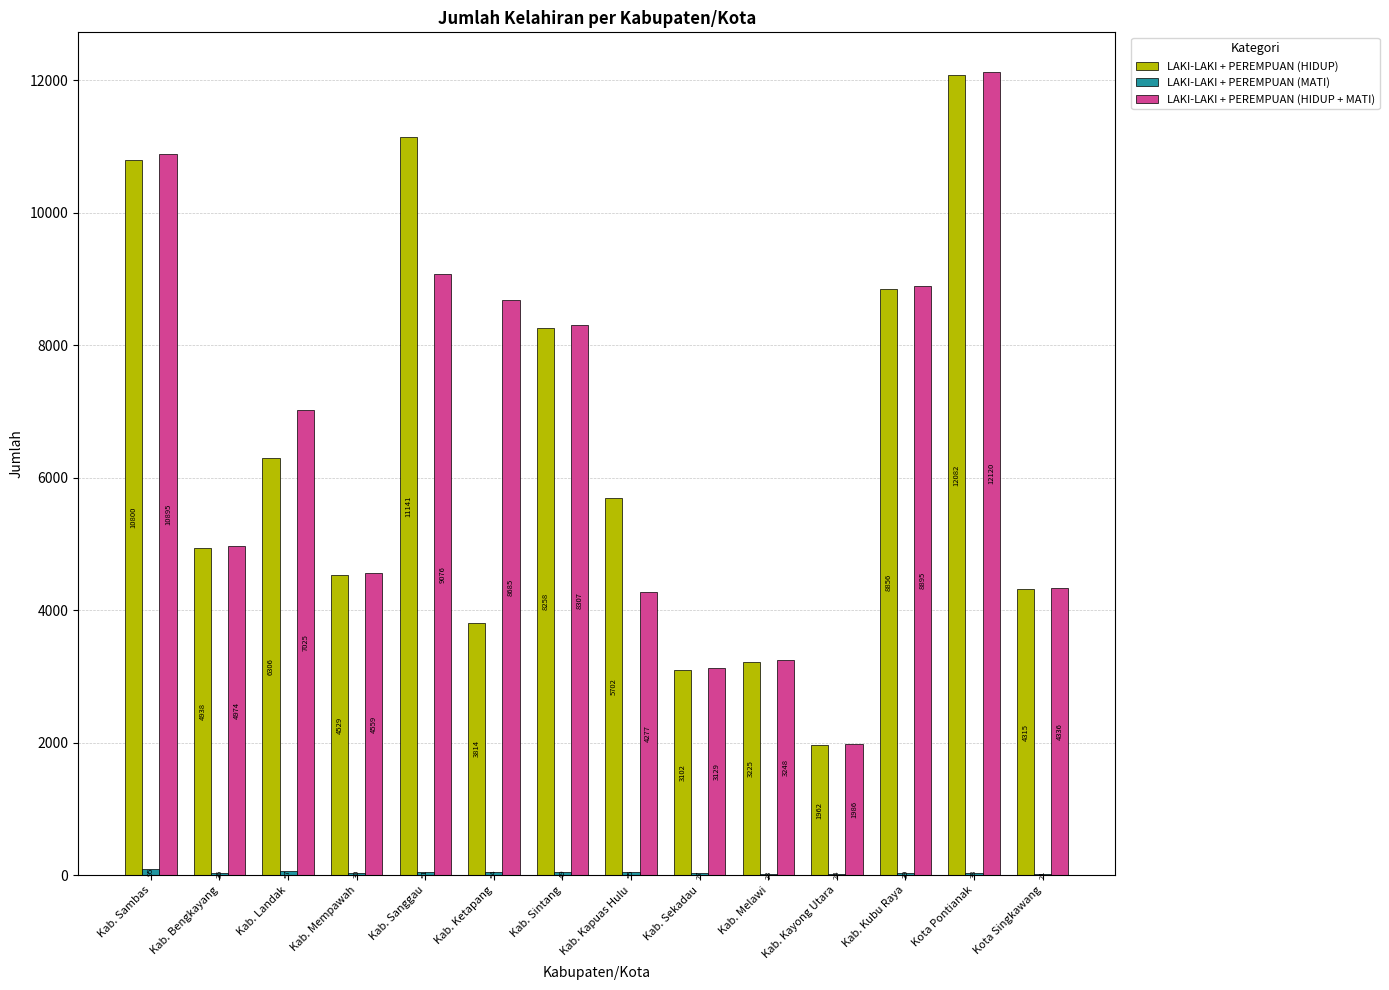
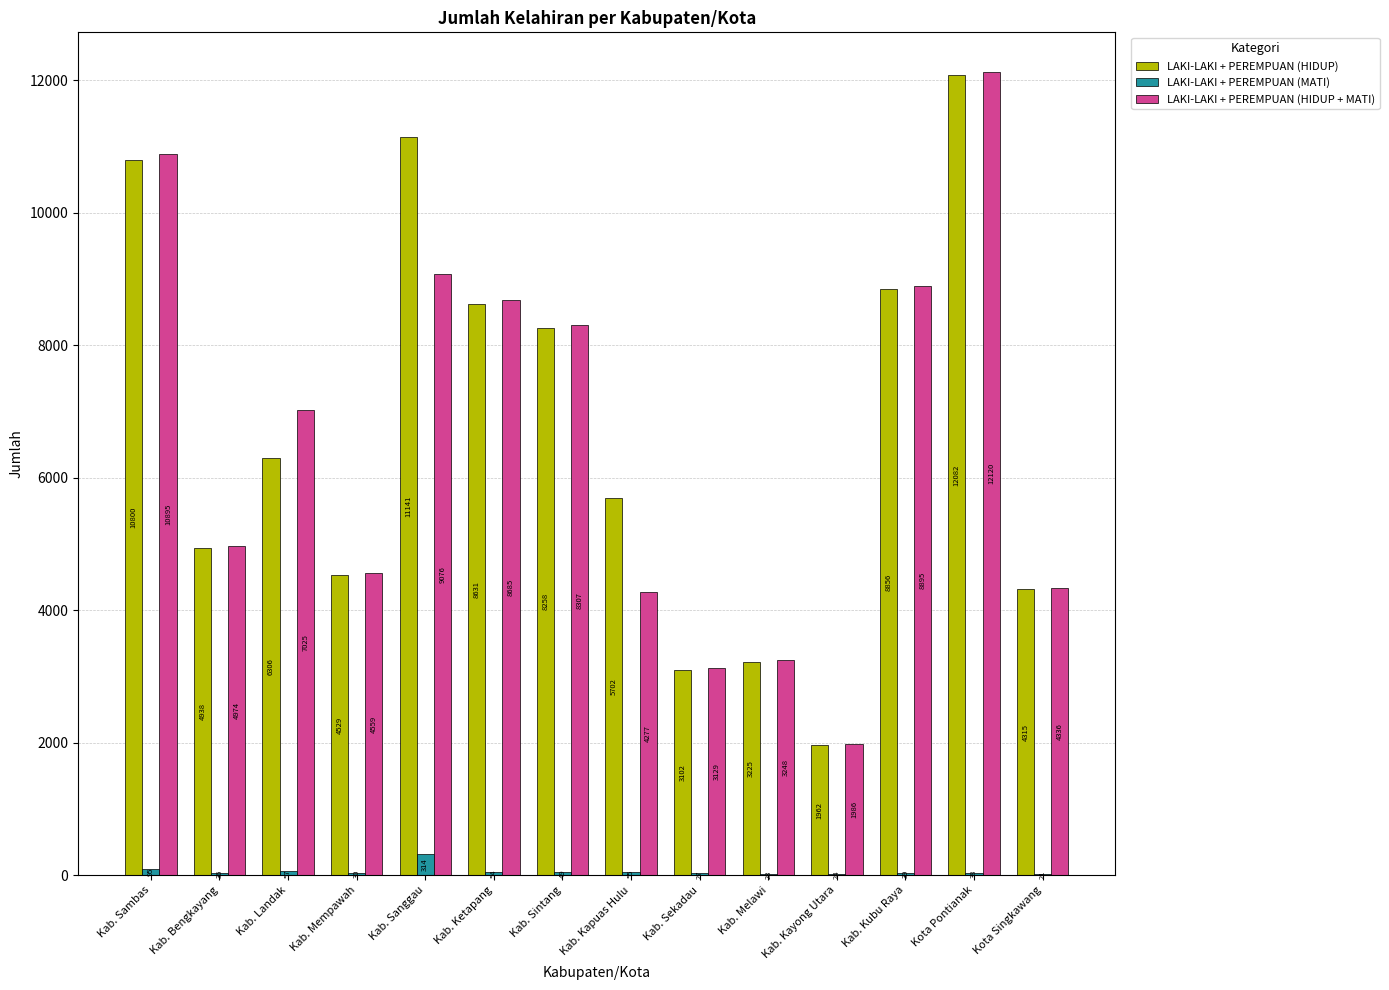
LAKI-LAKI + PEREMPUAN (MATI), Kab. Sanggau: 51 -> 314
LAKI-LAKI + PEREMPUAN (HIDUP), Kab. Ketapang: 3814 -> 8631
